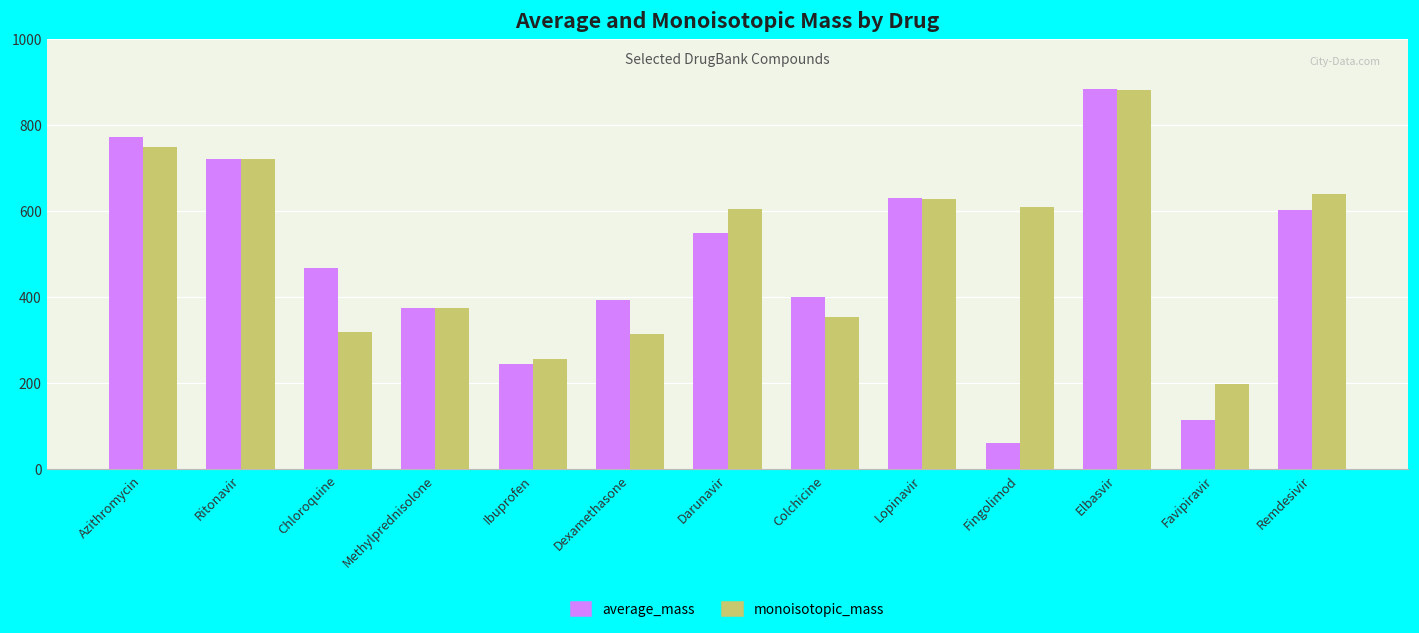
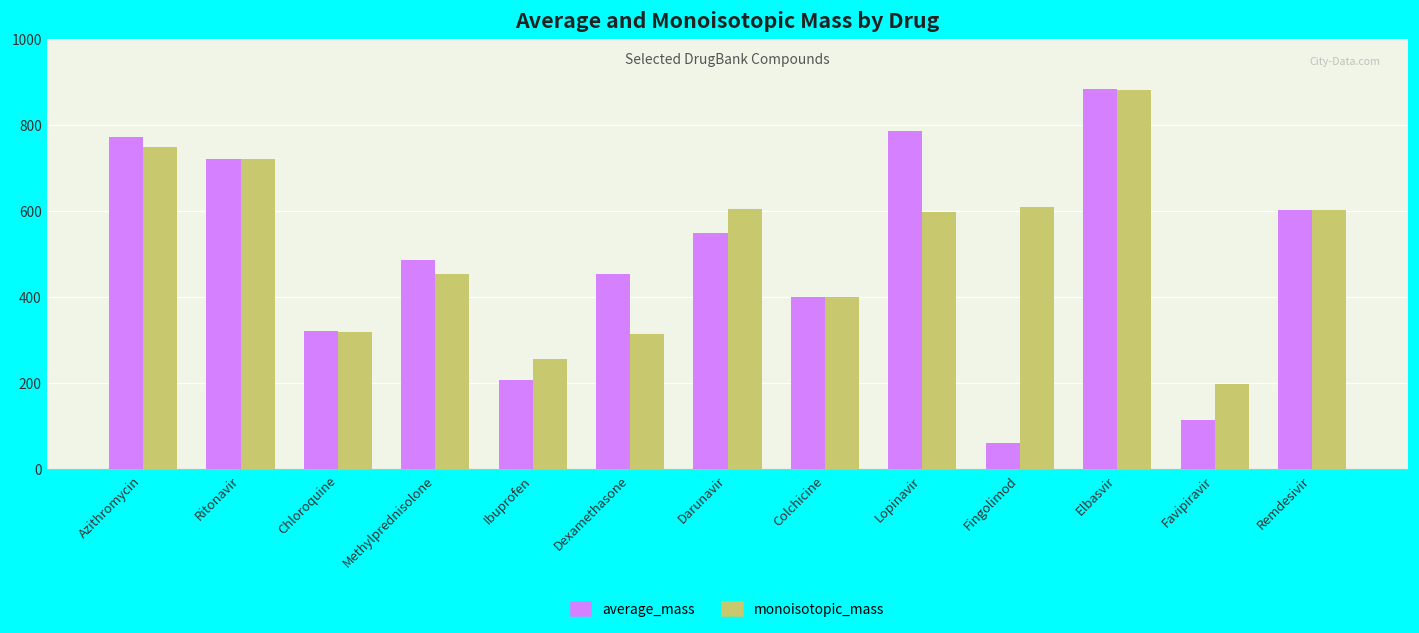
average_mass, Chloroquine: 470 -> 320
average_mass, Methylprednisolone: 370 -> 490
monoisotopic_mass, Methylprednisolone: 370 -> 450
average_mass, Ibuprofen: 240 -> 210
average_mass, Dexamethasone: 390 -> 450
monoisotopic_mass, Colchicine: 350 -> 400
average_mass, Lopinavir: 630 -> 790
monoisotopic_mass, Lopinavir: 630 -> 600
monoisotopic_mass, Remdesivir: 640 -> 600
